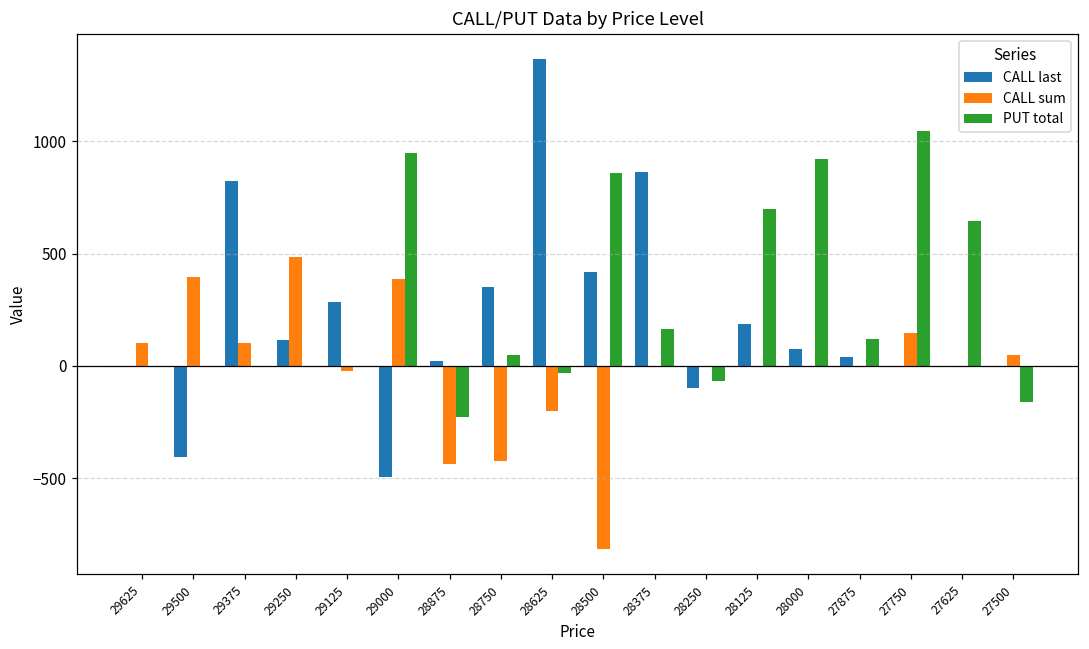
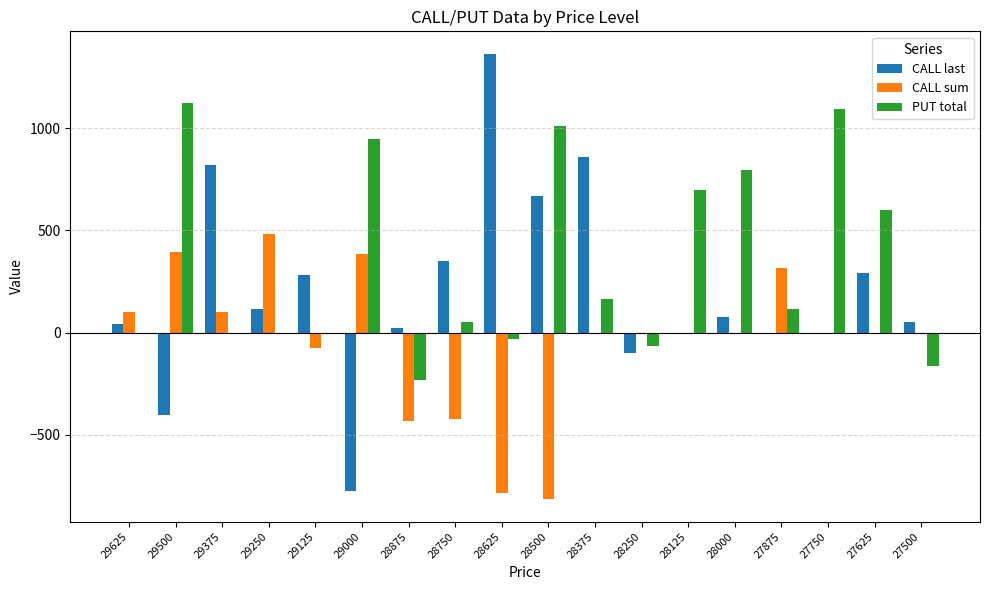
CALL last, 29625: 0 -> 40
PUT total, 29500: 0 -> 1120
CALL sum, 29125: -20 -> -70
CALL last, 29000: -490 -> -770
CALL sum, 28625: -200 -> -790
CALL last, 28500: 420 -> 670
PUT total, 28500: 860 -> 1010
CALL last, 28125: 190 -> 0
PUT total, 28000: 920 -> 790
CALL last, 27875: 40 -> 0
CALL sum, 27875: 0 -> 320
CALL sum, 27750: 150 -> 0
PUT total, 27750: 1040 -> 1090
CALL last, 27625: 0 -> 290
PUT total, 27625: 650 -> 600
CALL last, 27500: 0 -> 50
CALL sum, 27500: 50 -> 0
